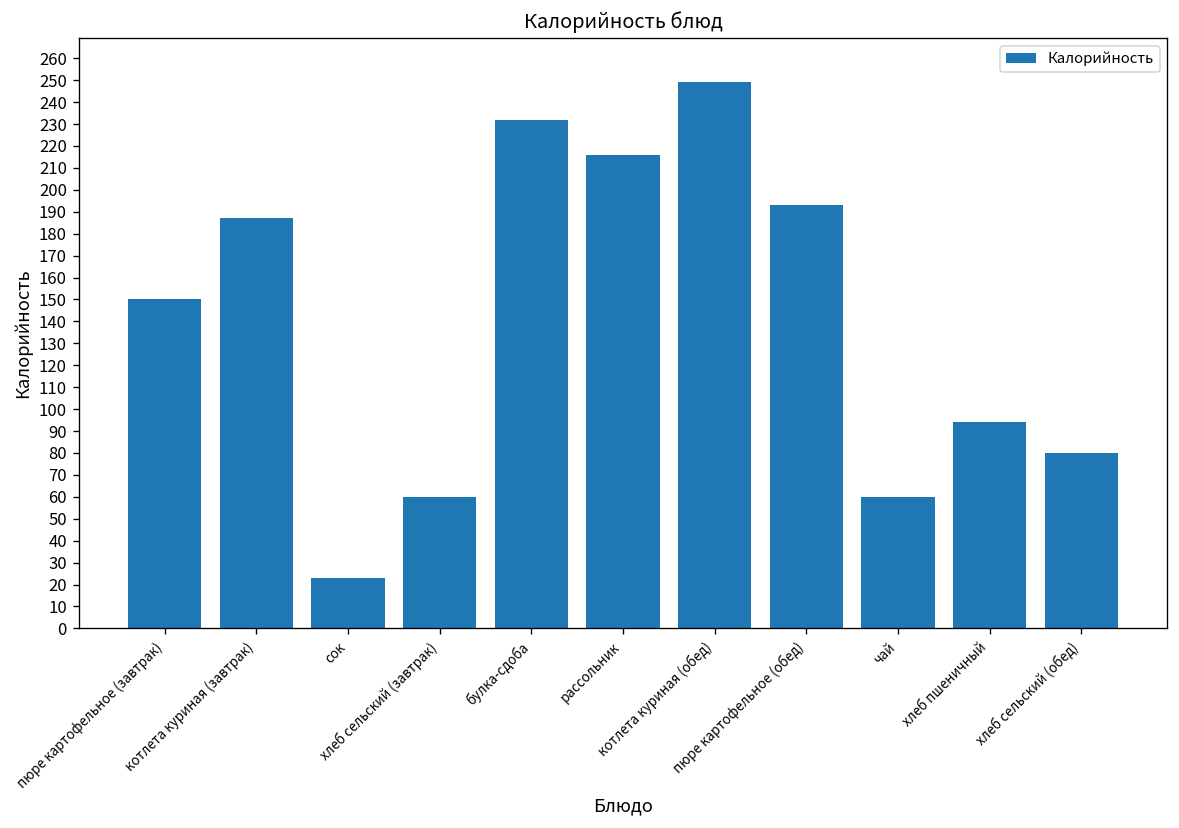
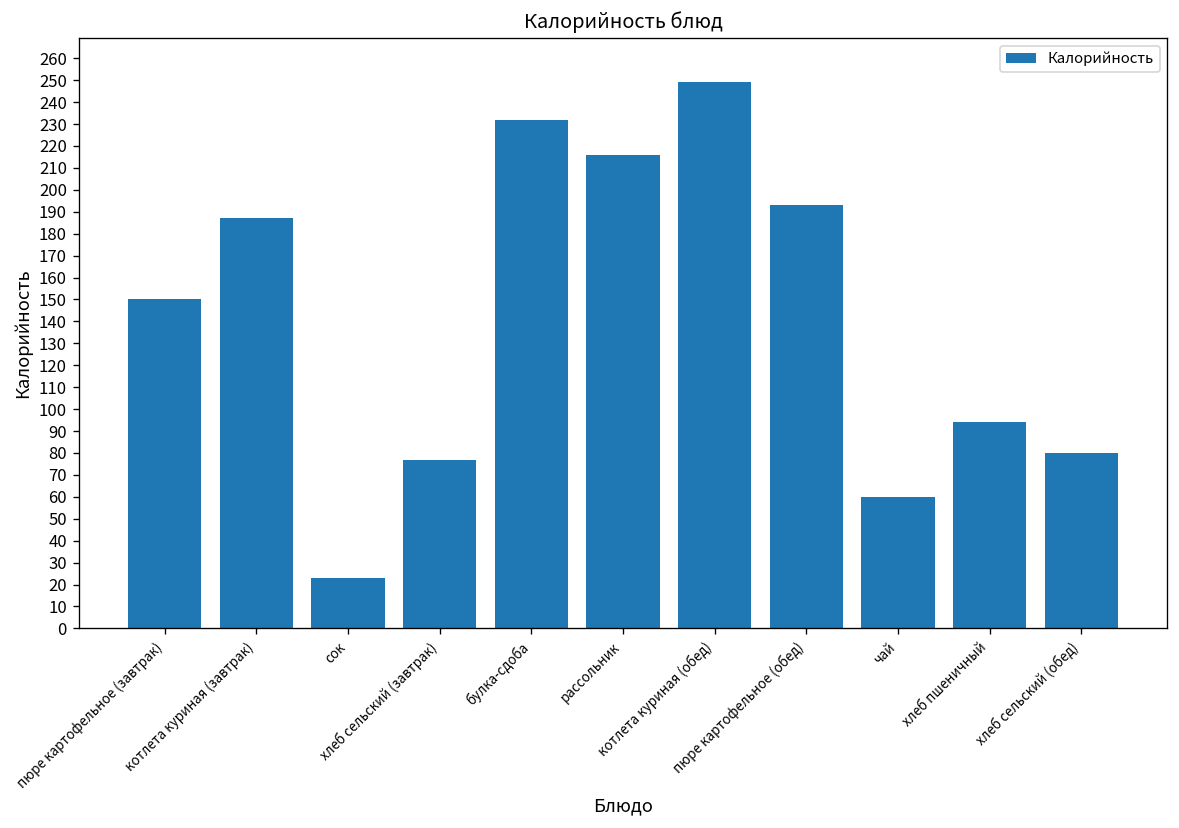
хлеб сельский (завтрак): 60 -> 77
